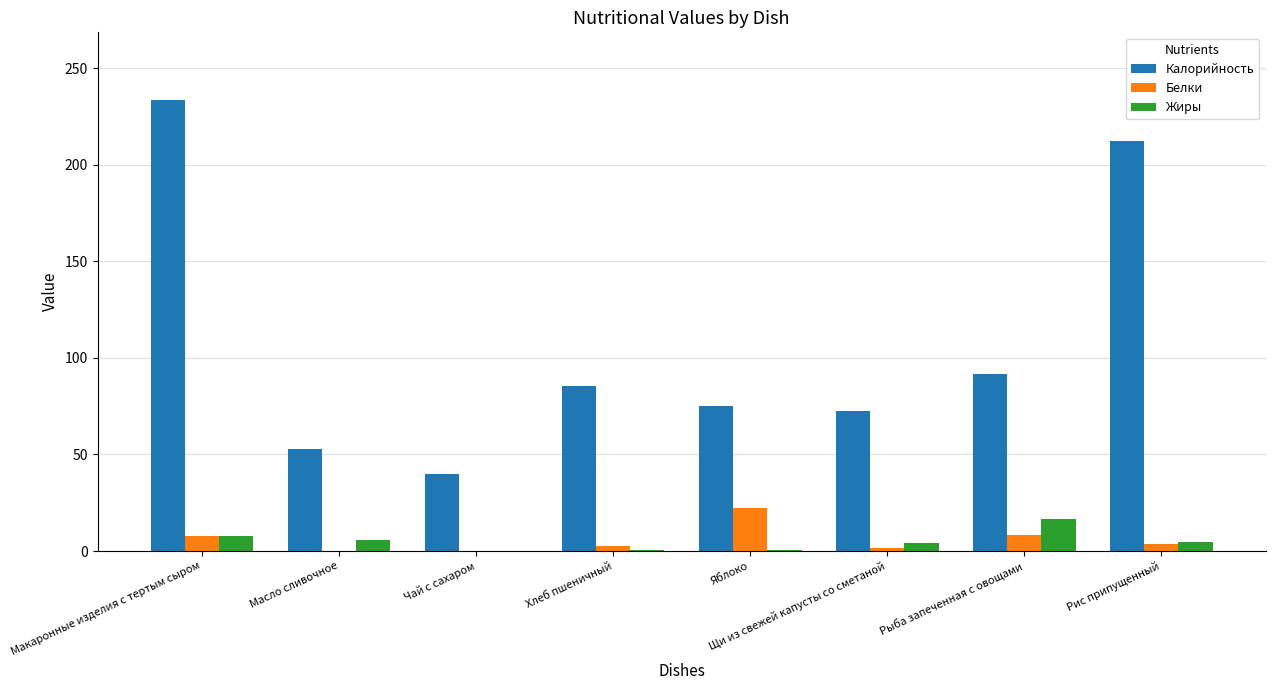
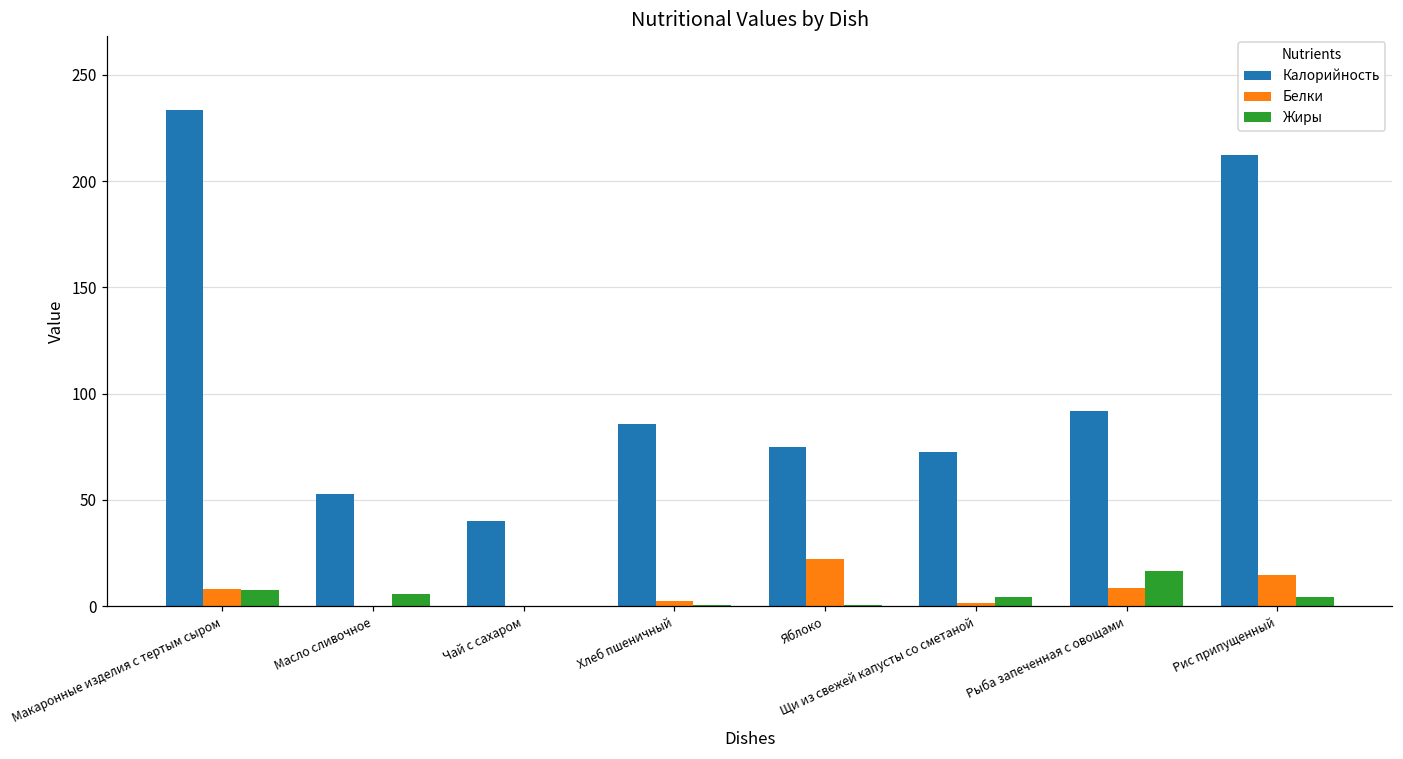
Белки, Рис припущенный: 4 -> 15
